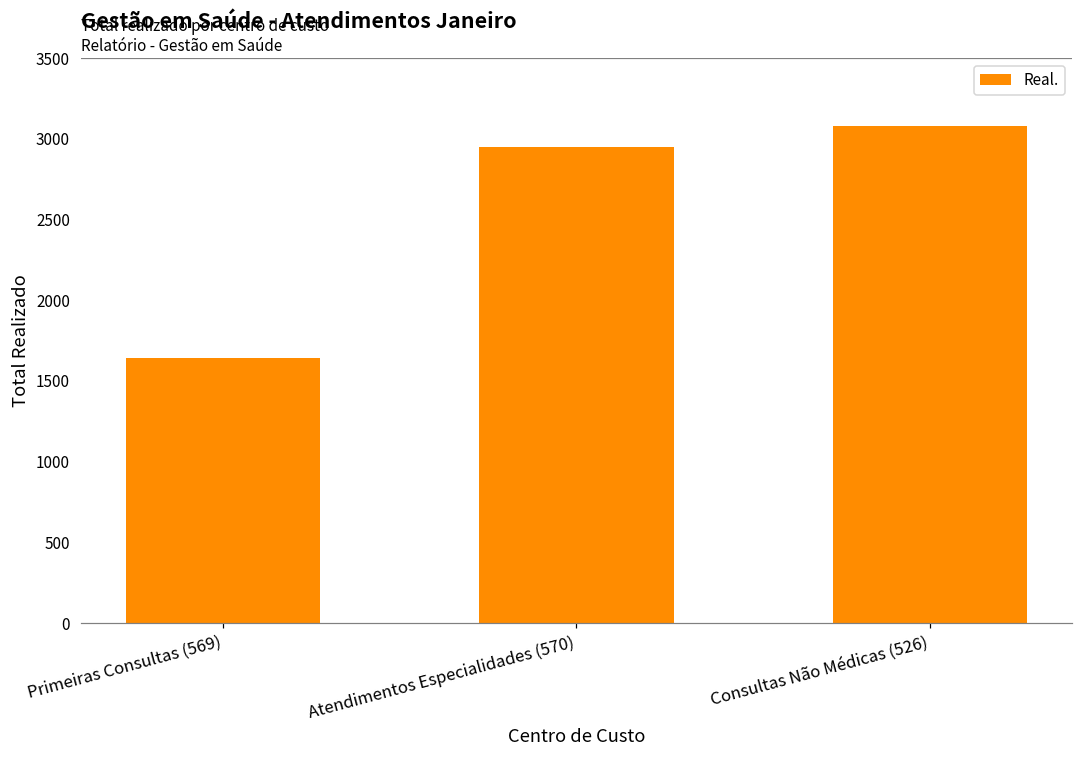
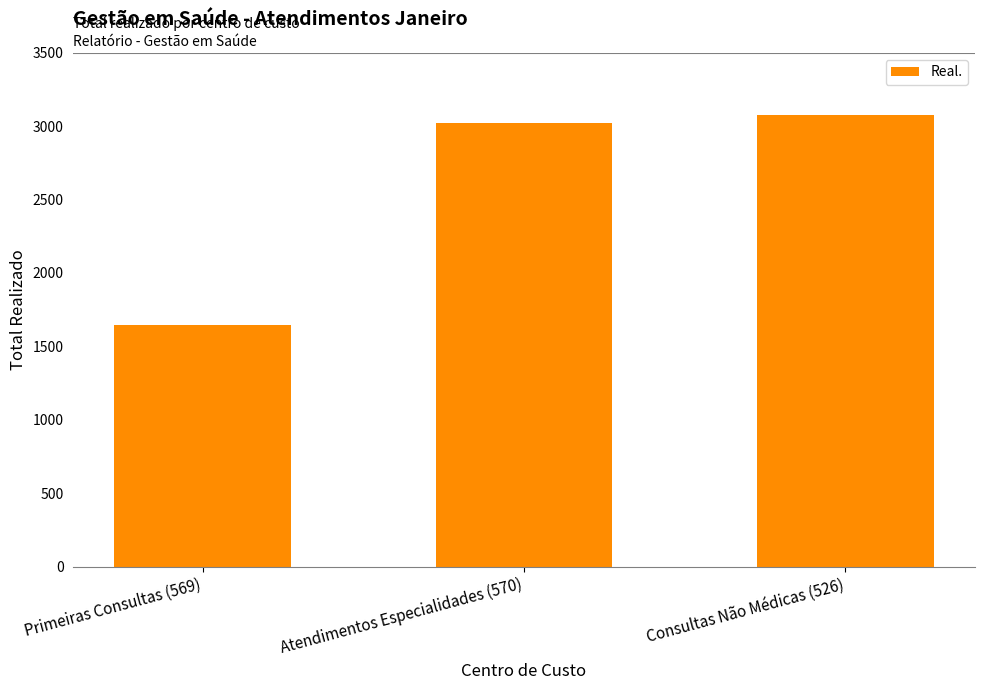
Atendimentos Especialidades (570): 2950 -> 3020
